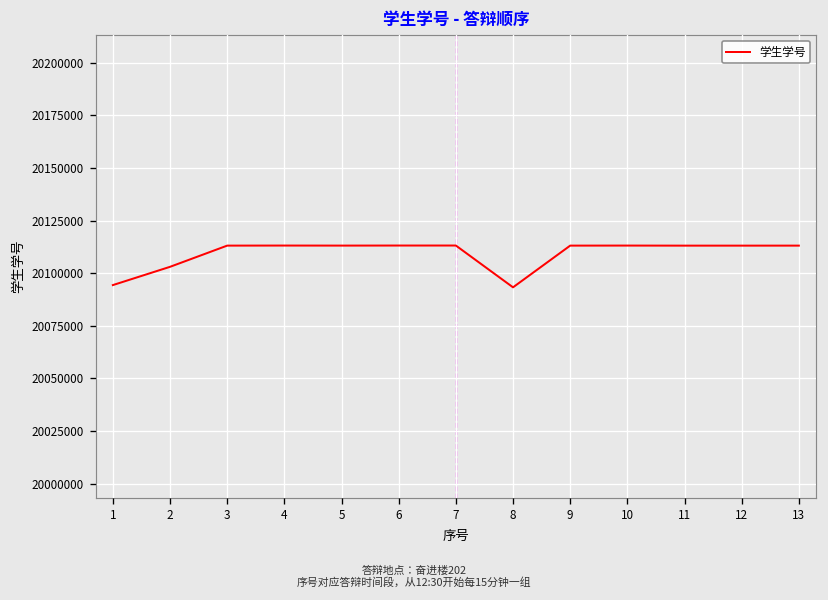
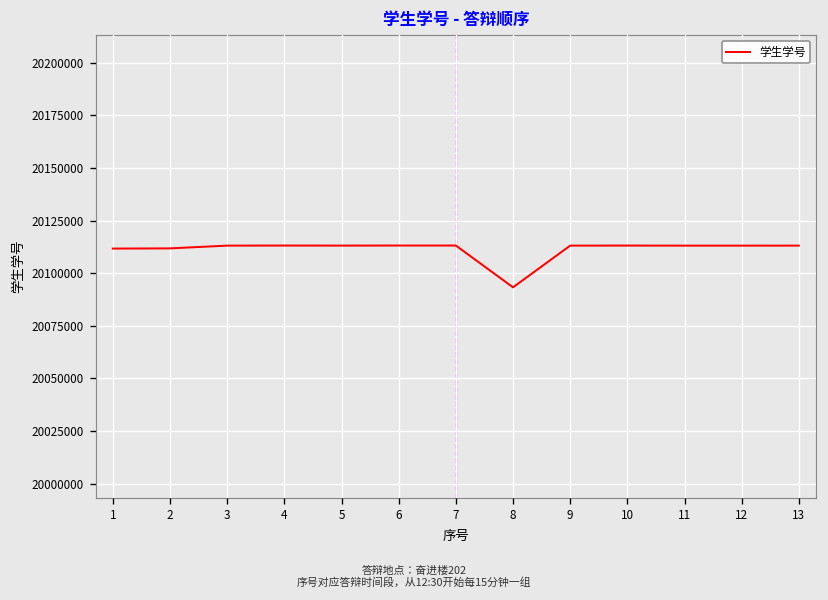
1: 20094000 -> 20112000
2: 20103000 -> 20112000
